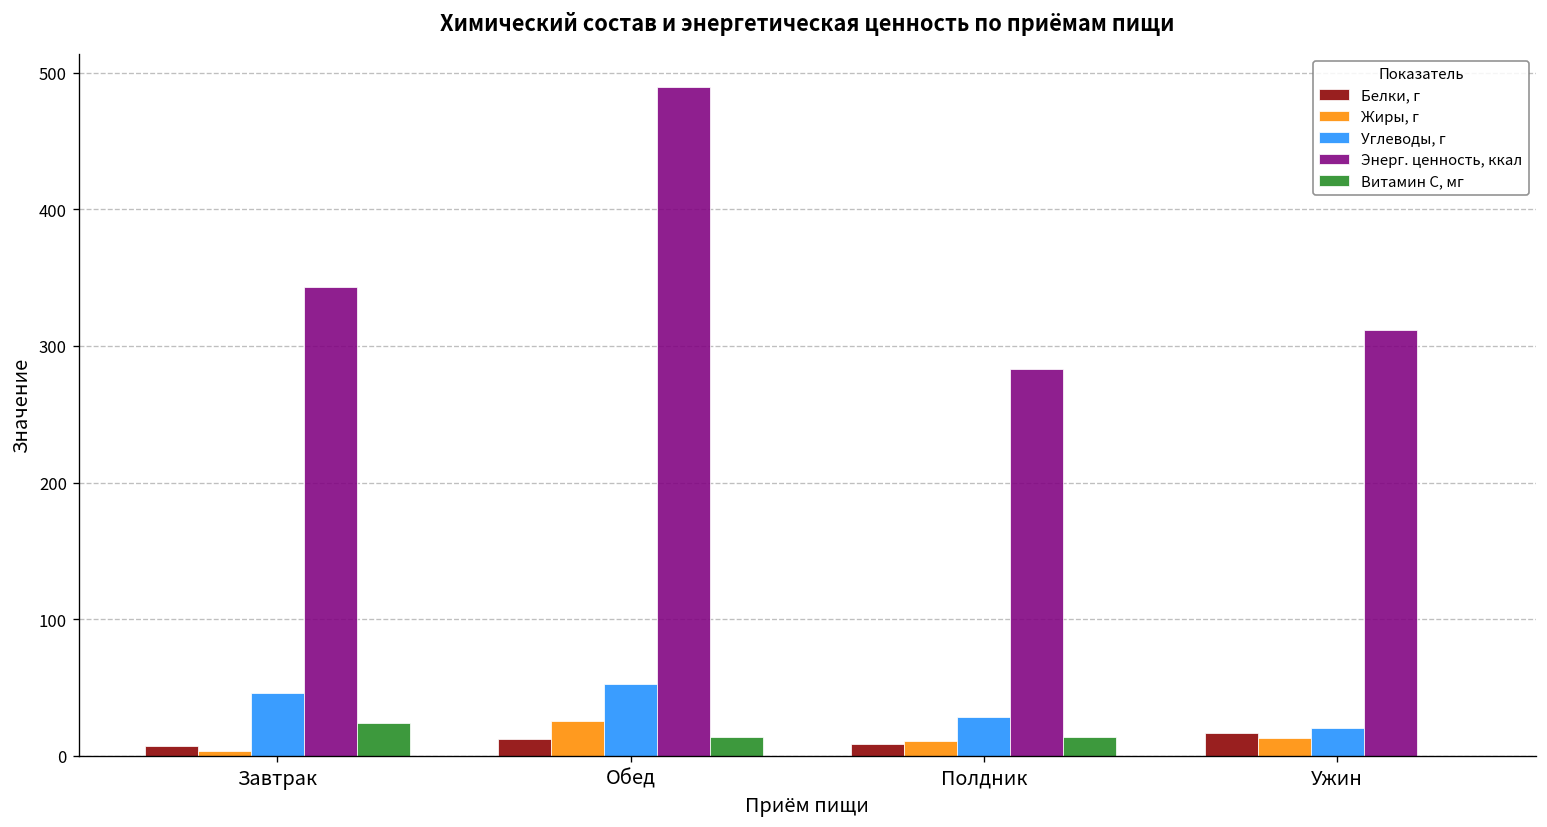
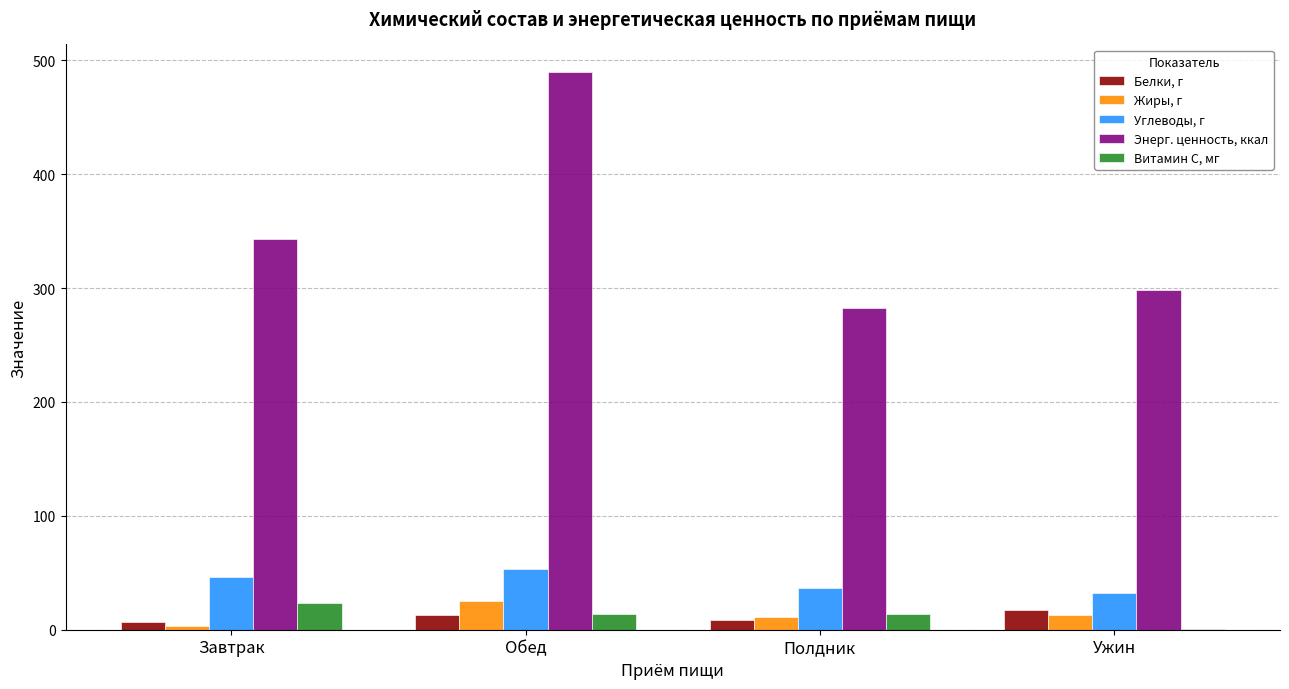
Углеводы, г, Полдник: 28 -> 37
Углеводы, г, Ужин: 20 -> 32
Энерг. ценность, ккал, Ужин: 312 -> 298
